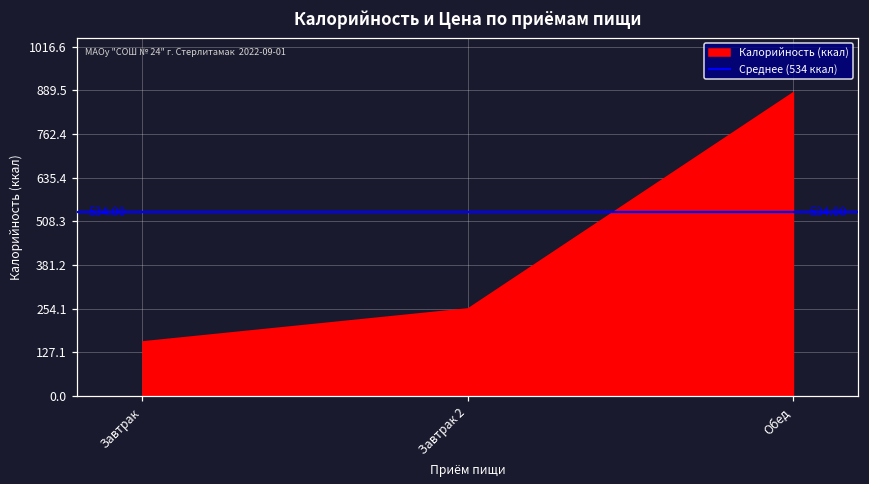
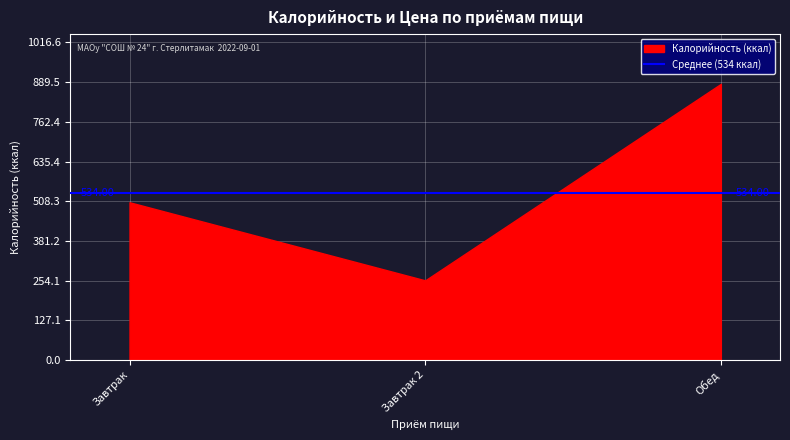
Завтрак: 160 -> 510
